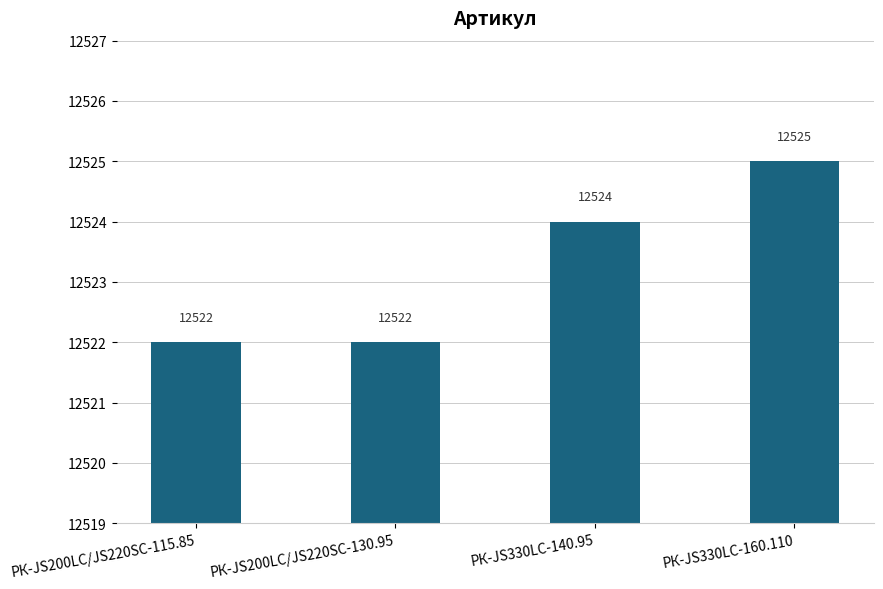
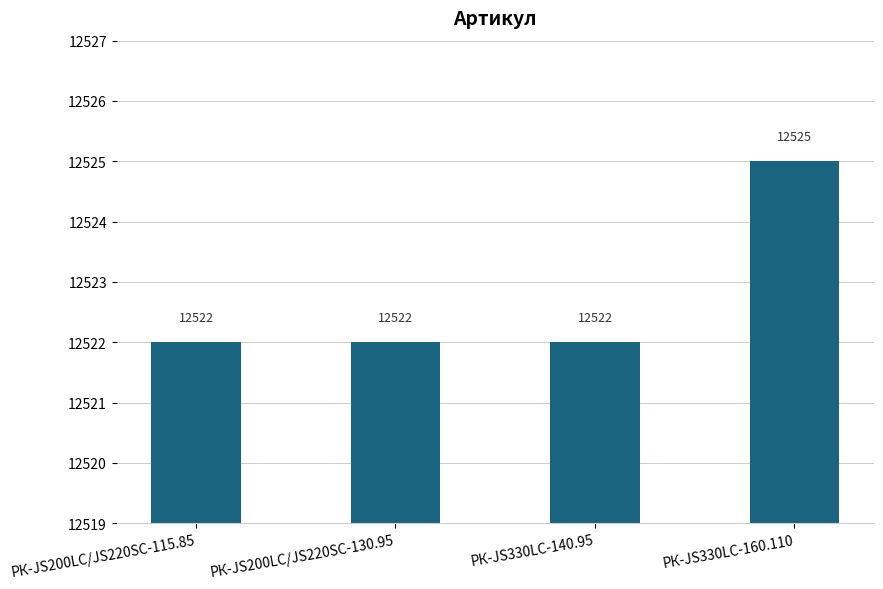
РК-JS330LC-140.95: 12524 -> 12522
